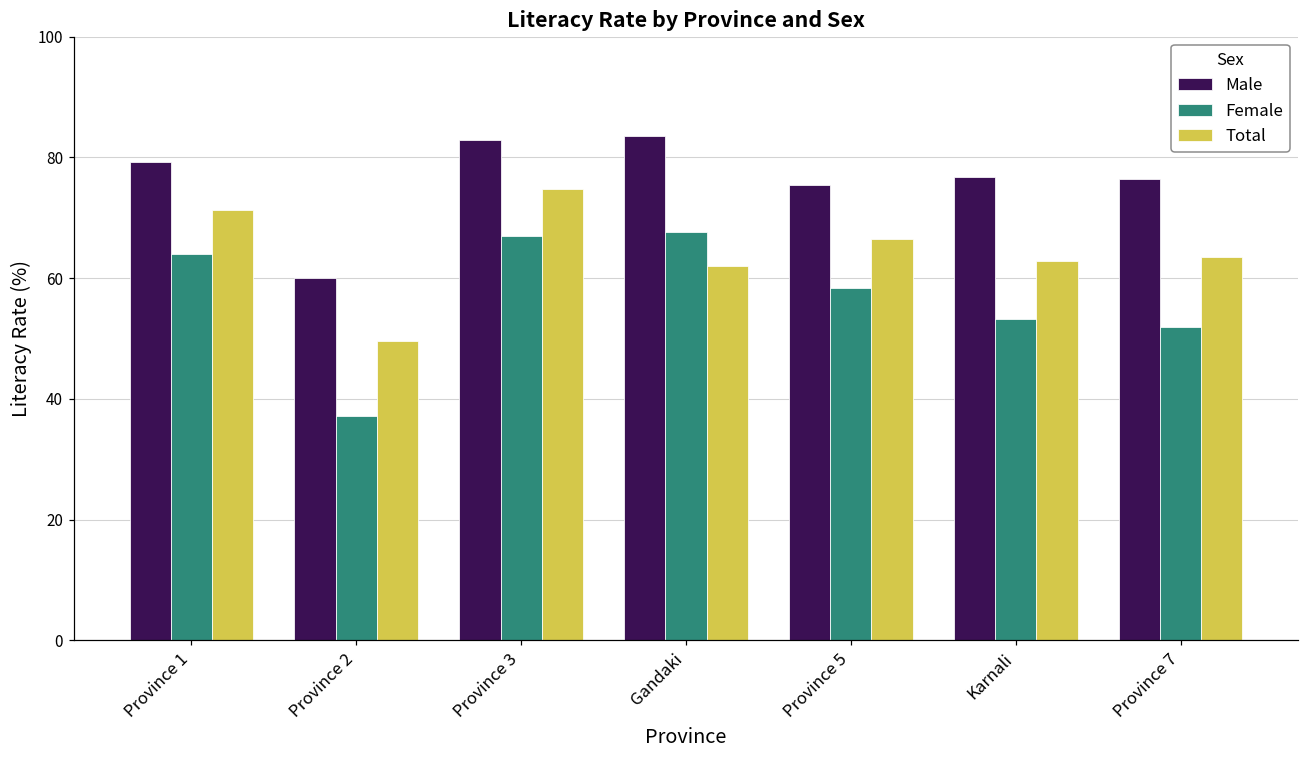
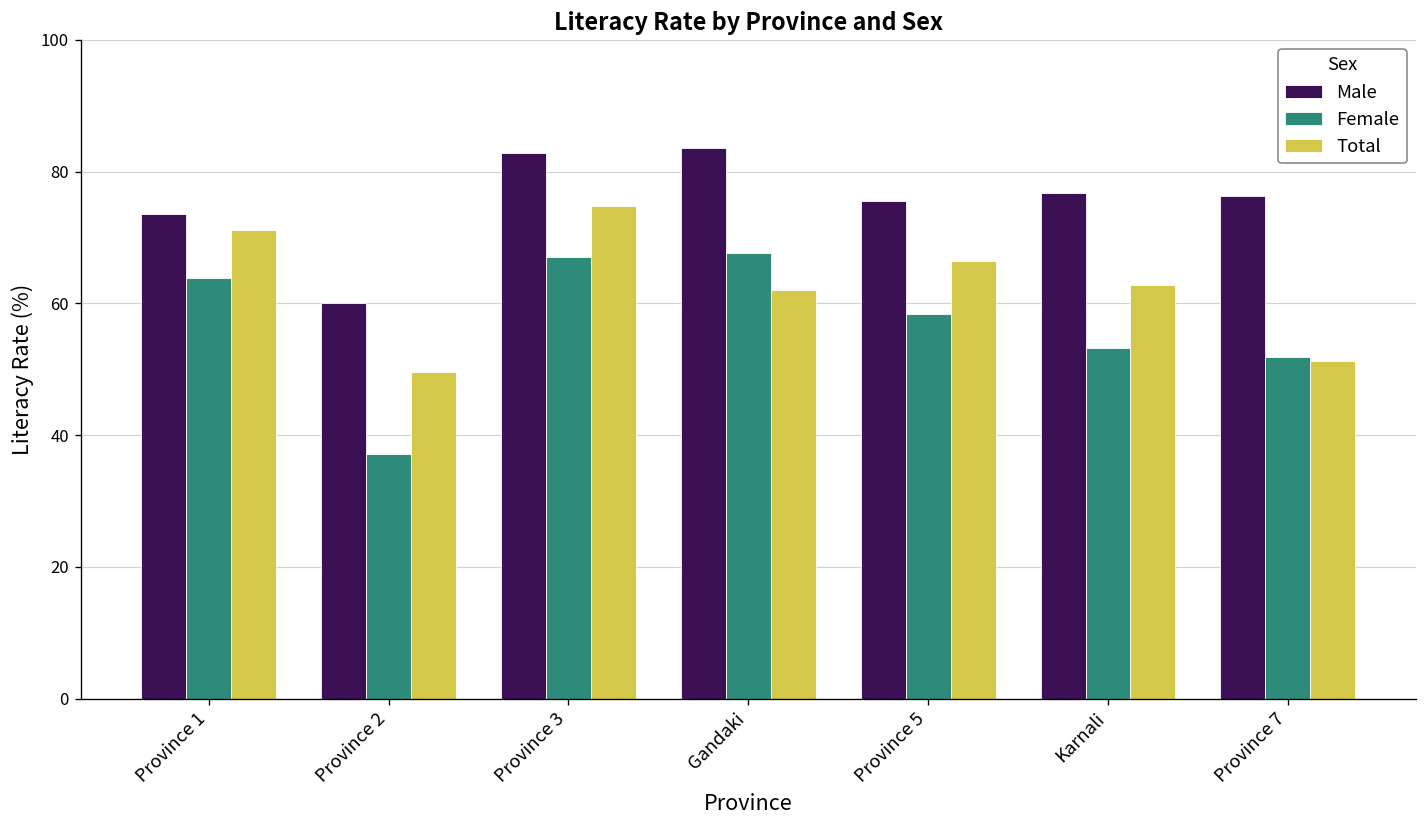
Male, Province 1: 79 -> 74
Total, Province 7: 63 -> 51
